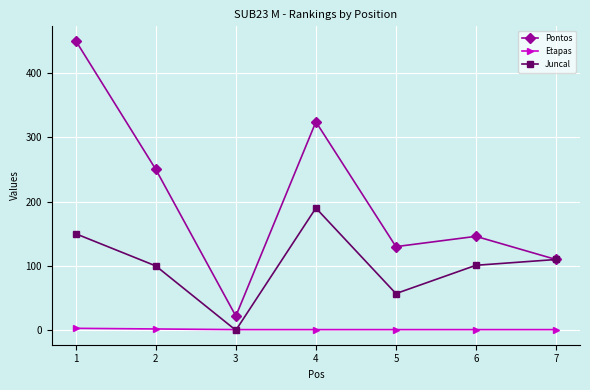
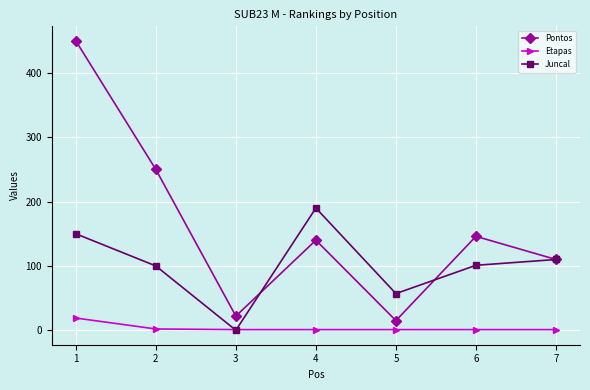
Etapas, 1: 0 -> 20
Pontos, 4: 320 -> 140
Pontos, 5: 130 -> 20
